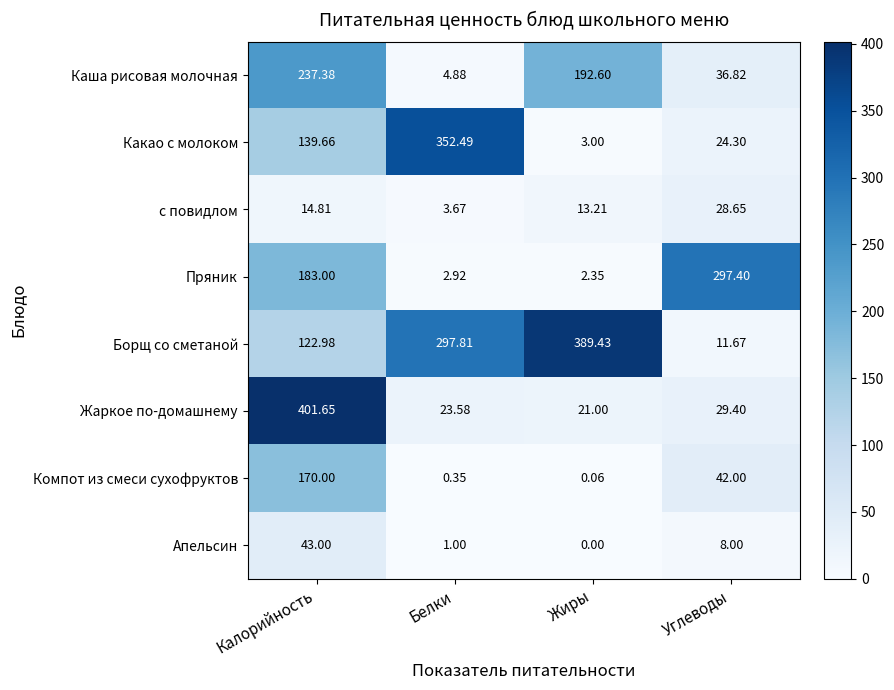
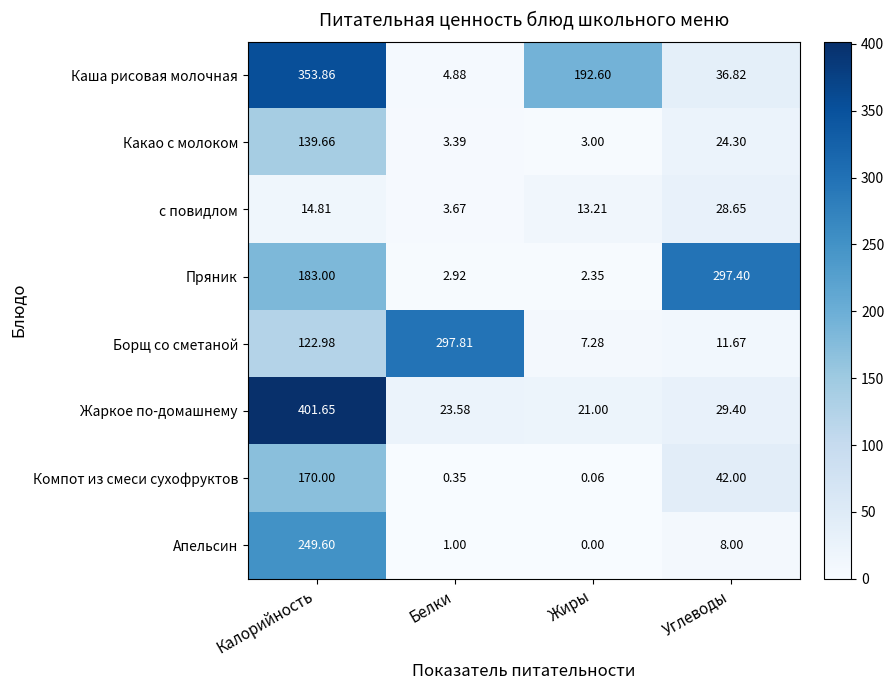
Каша рисовая молочная, Калорийность: 237.38 -> 353.86
Какао с молоком, Белки: 352.49 -> 3.39
Борщ со сметаной, Жиры: 389.43 -> 7.28
Апельсин, Калорийность: 43.00 -> 249.60
